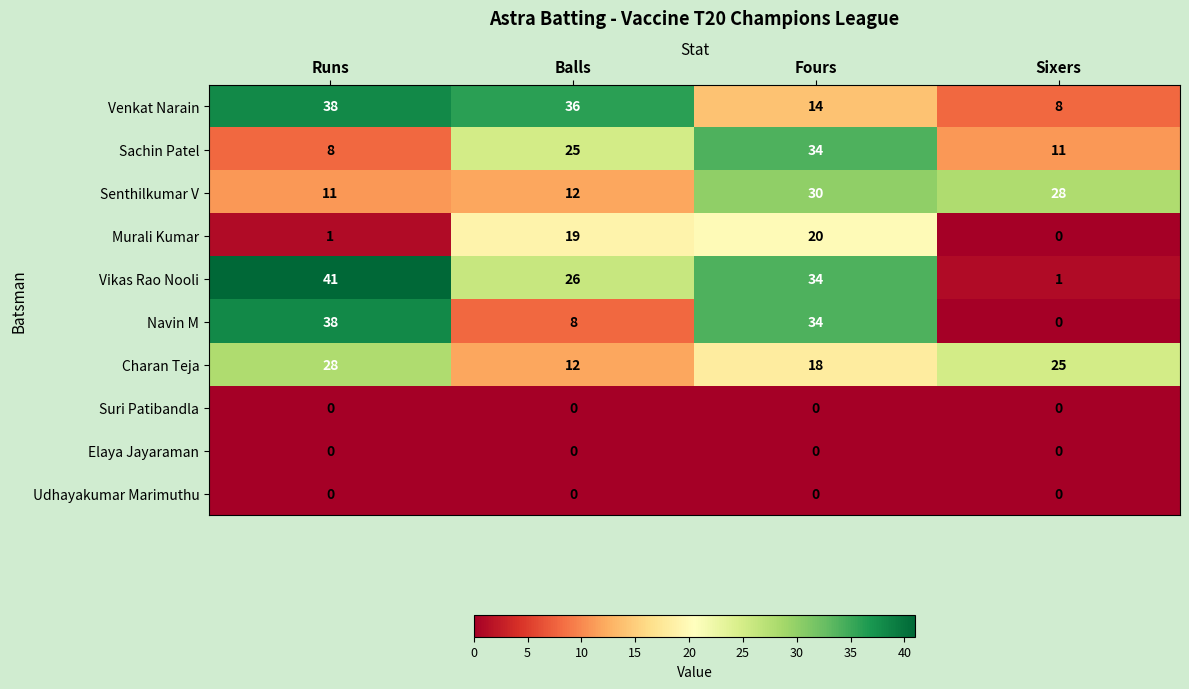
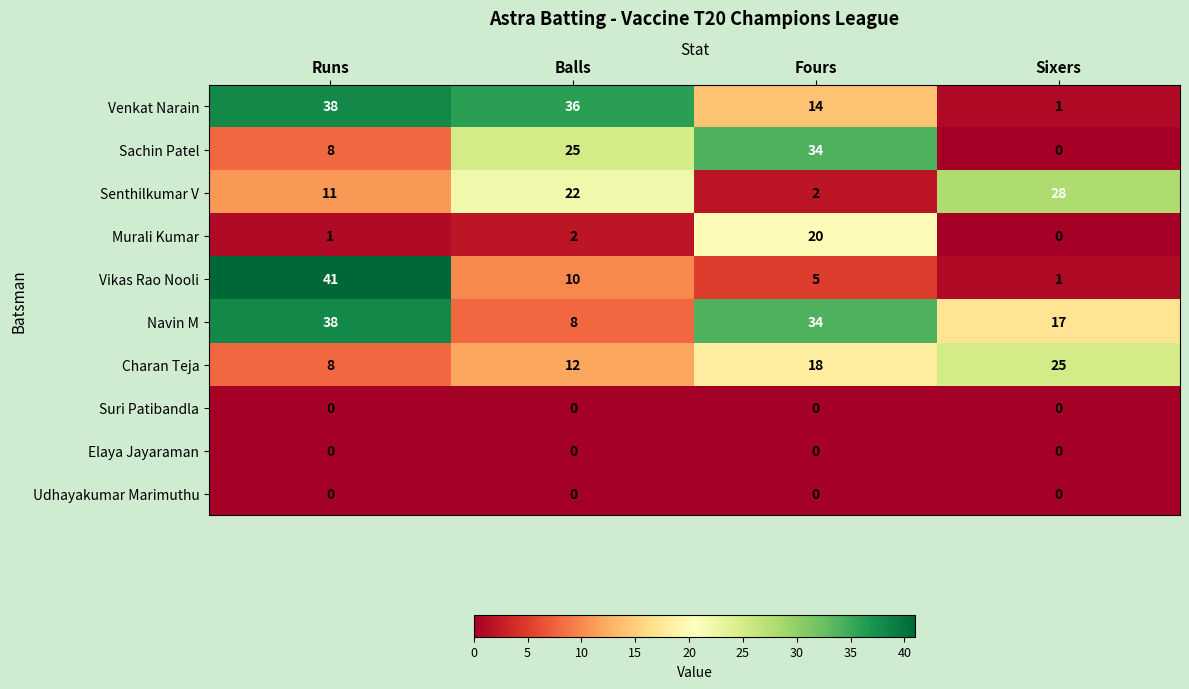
Venkat Narain, Sixers: 8 -> 1
Sachin Patel, Sixers: 11 -> 0
Senthilkumar V, Balls: 12 -> 22
Senthilkumar V, Fours: 30 -> 2
Murali Kumar, Balls: 19 -> 2
Vikas Rao Nooli, Balls: 26 -> 10
Vikas Rao Nooli, Fours: 34 -> 5
Navin M, Sixers: 0 -> 17
Charan Teja, Runs: 28 -> 8
